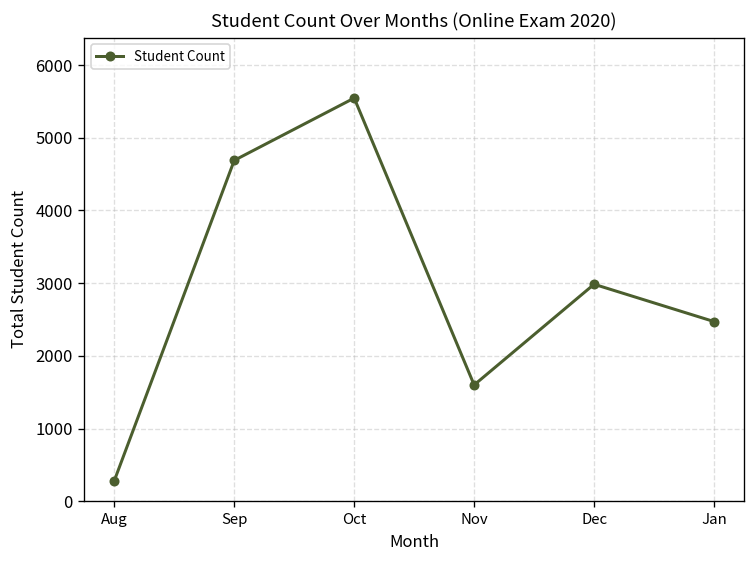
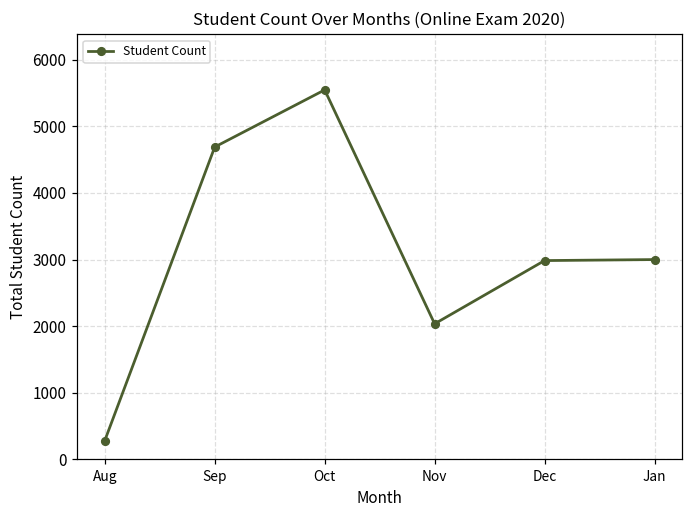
Nov: 1600 -> 2000
Jan: 2500 -> 3000
